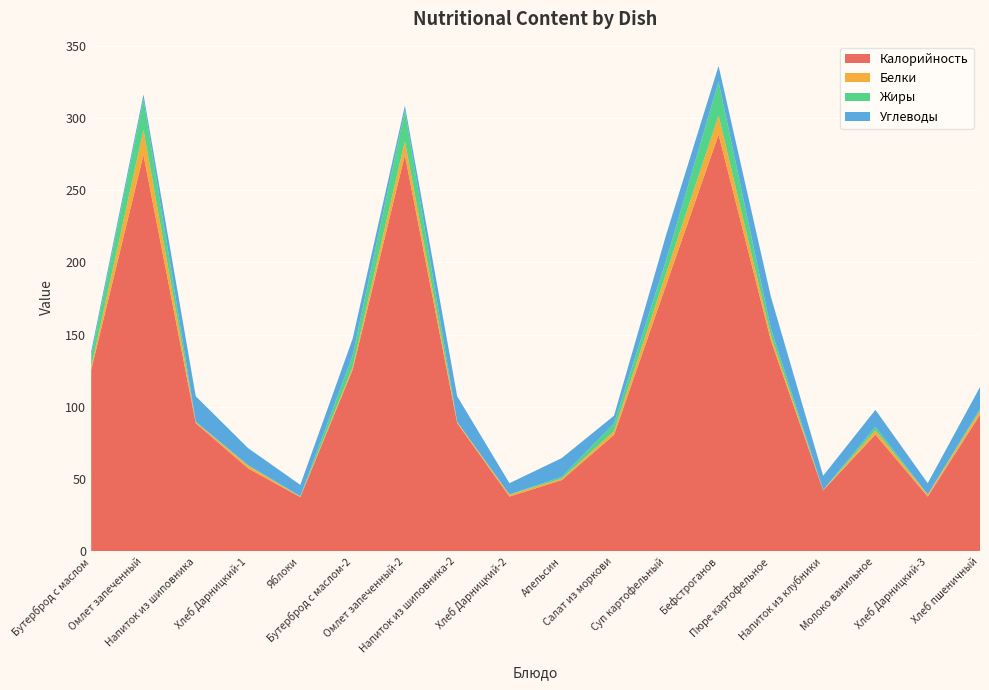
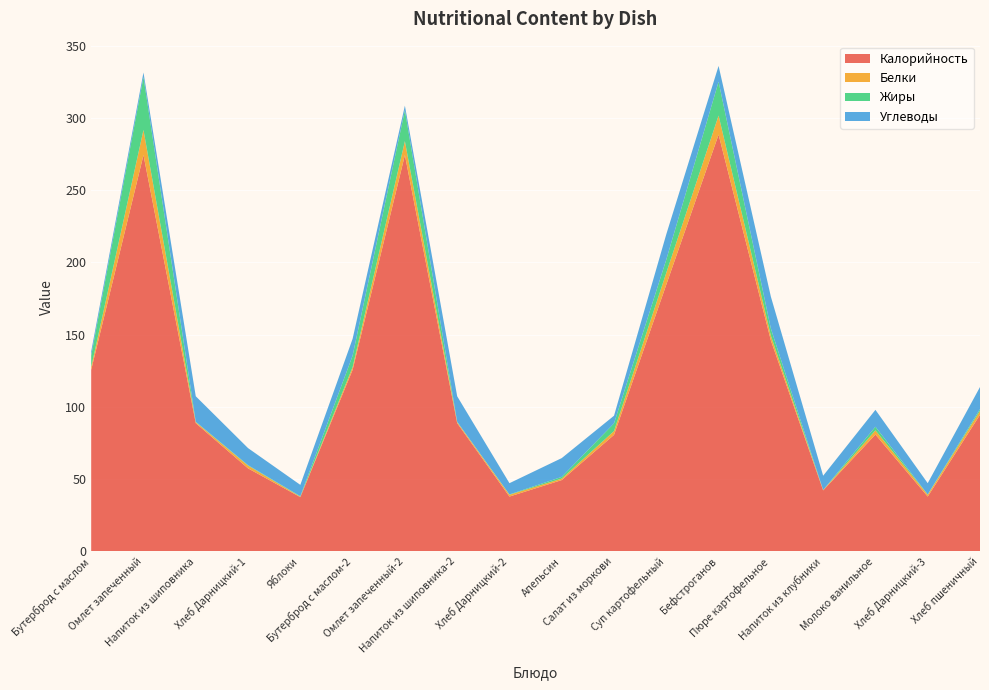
Жиры, Омлет запеченный: 21 -> 37
